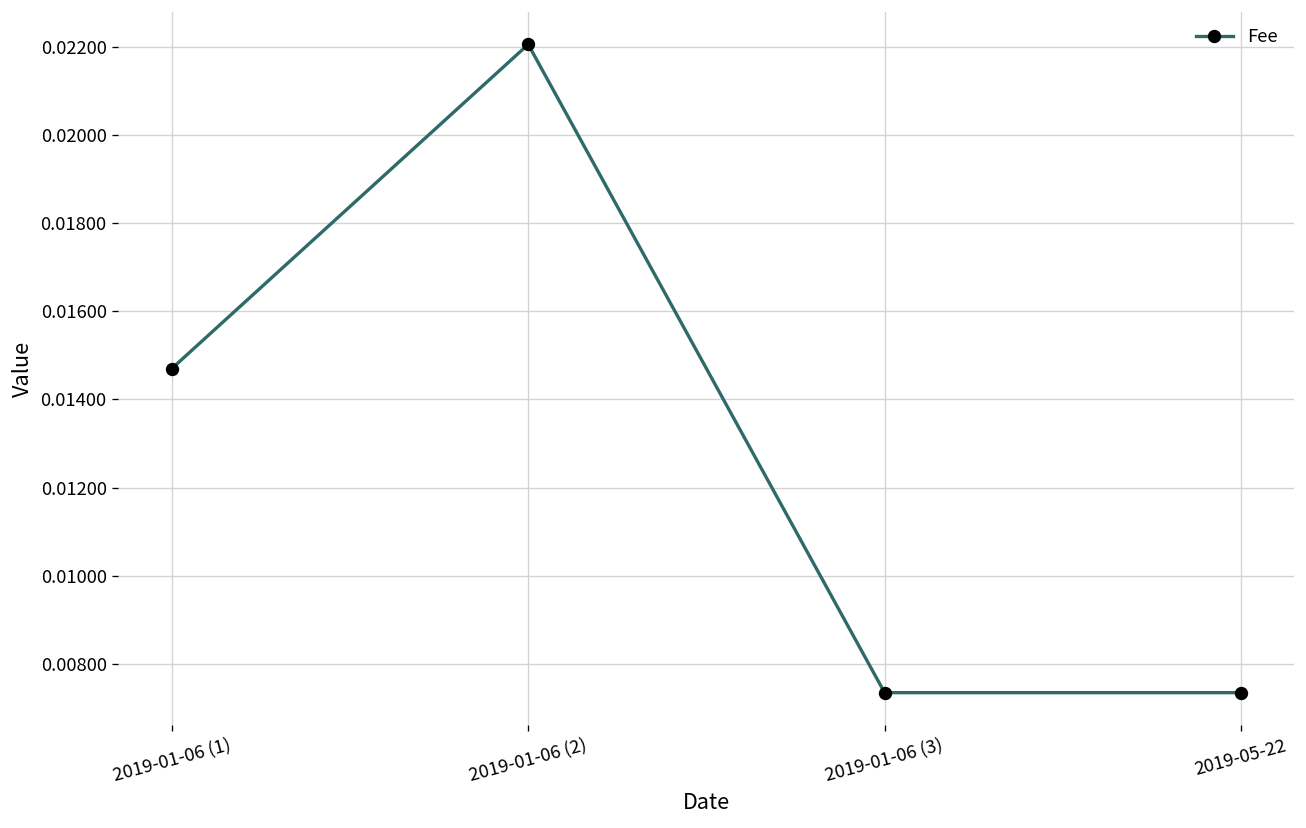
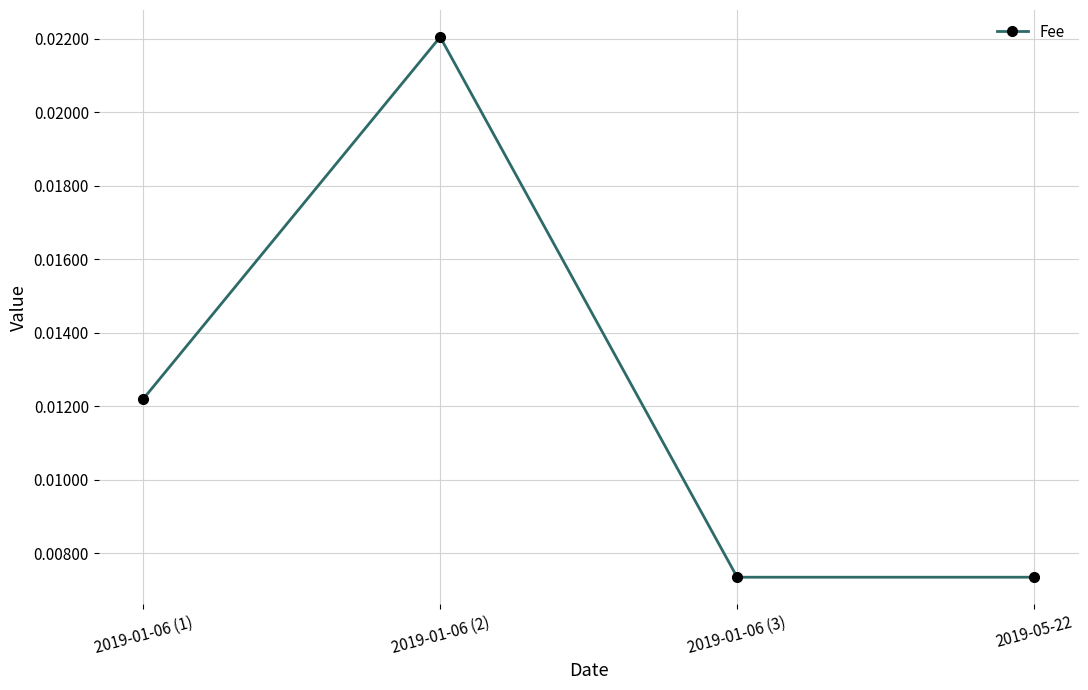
2019-01-06 (1): 0.0147 -> 0.0122
